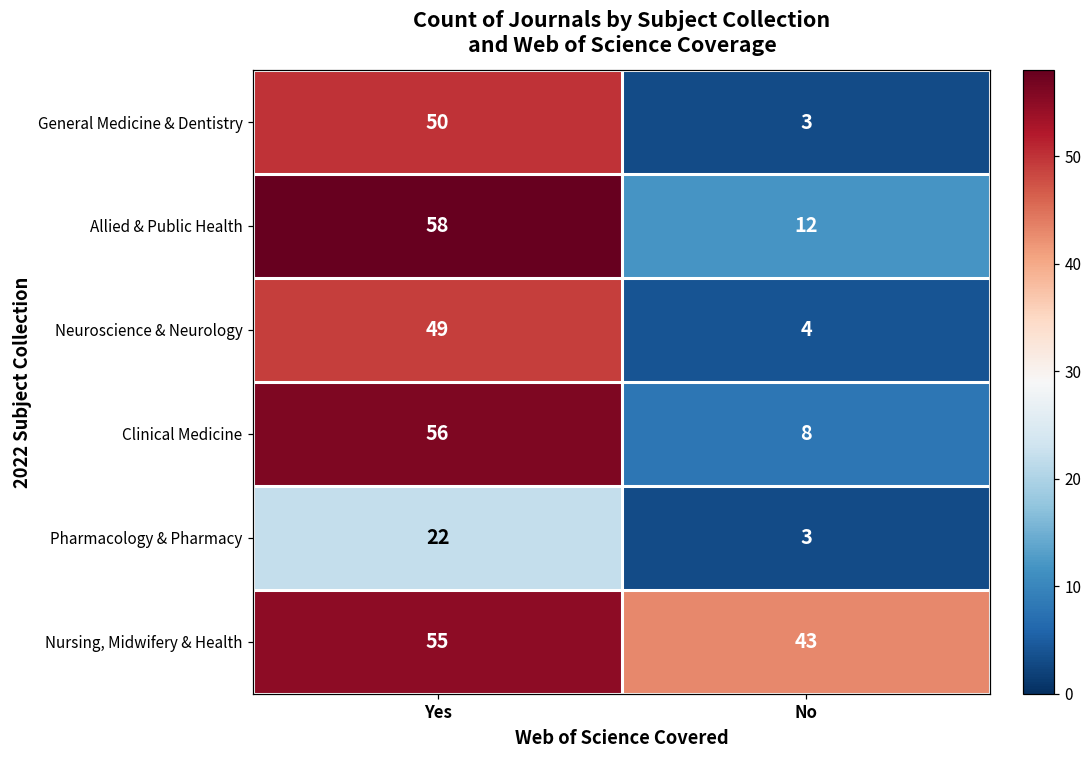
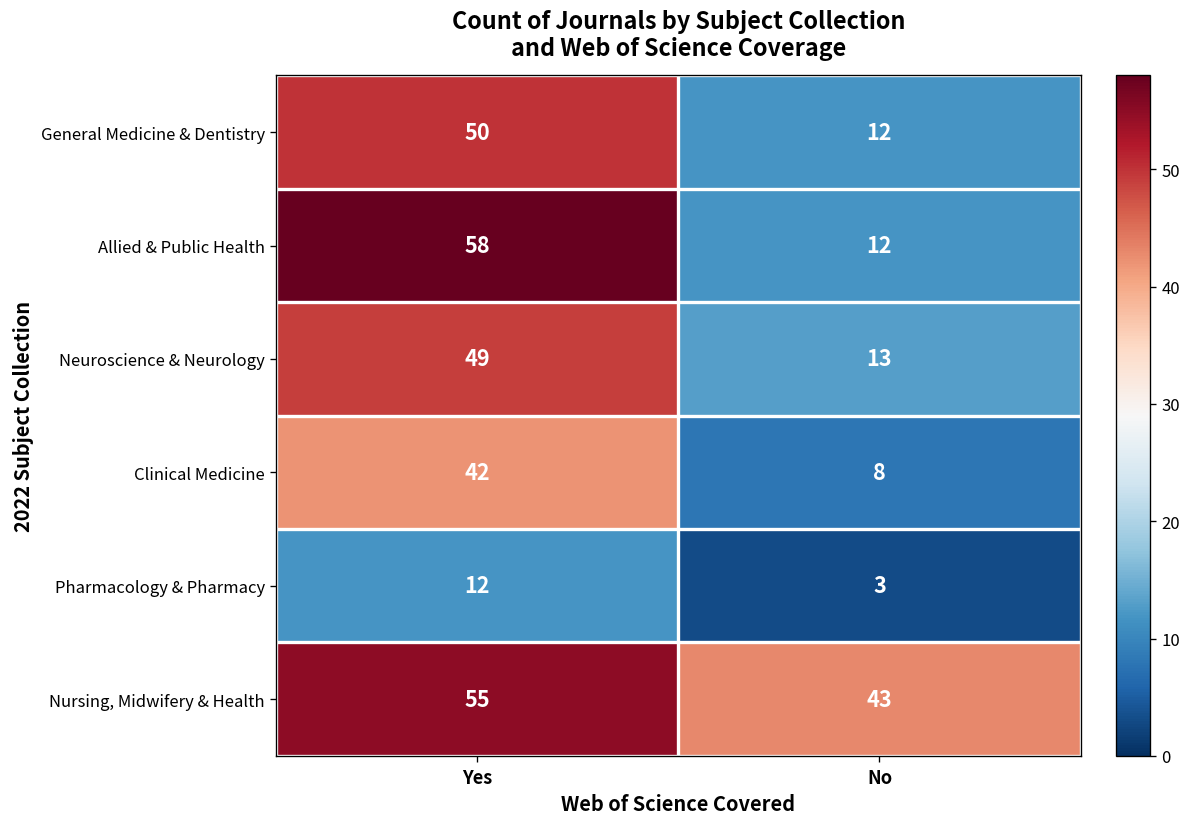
General Medicine & Dentistry, No: 3 -> 12
Neuroscience & Neurology, No: 4 -> 13
Clinical Medicine, Yes: 56 -> 42
Pharmacology & Pharmacy, Yes: 22 -> 12
